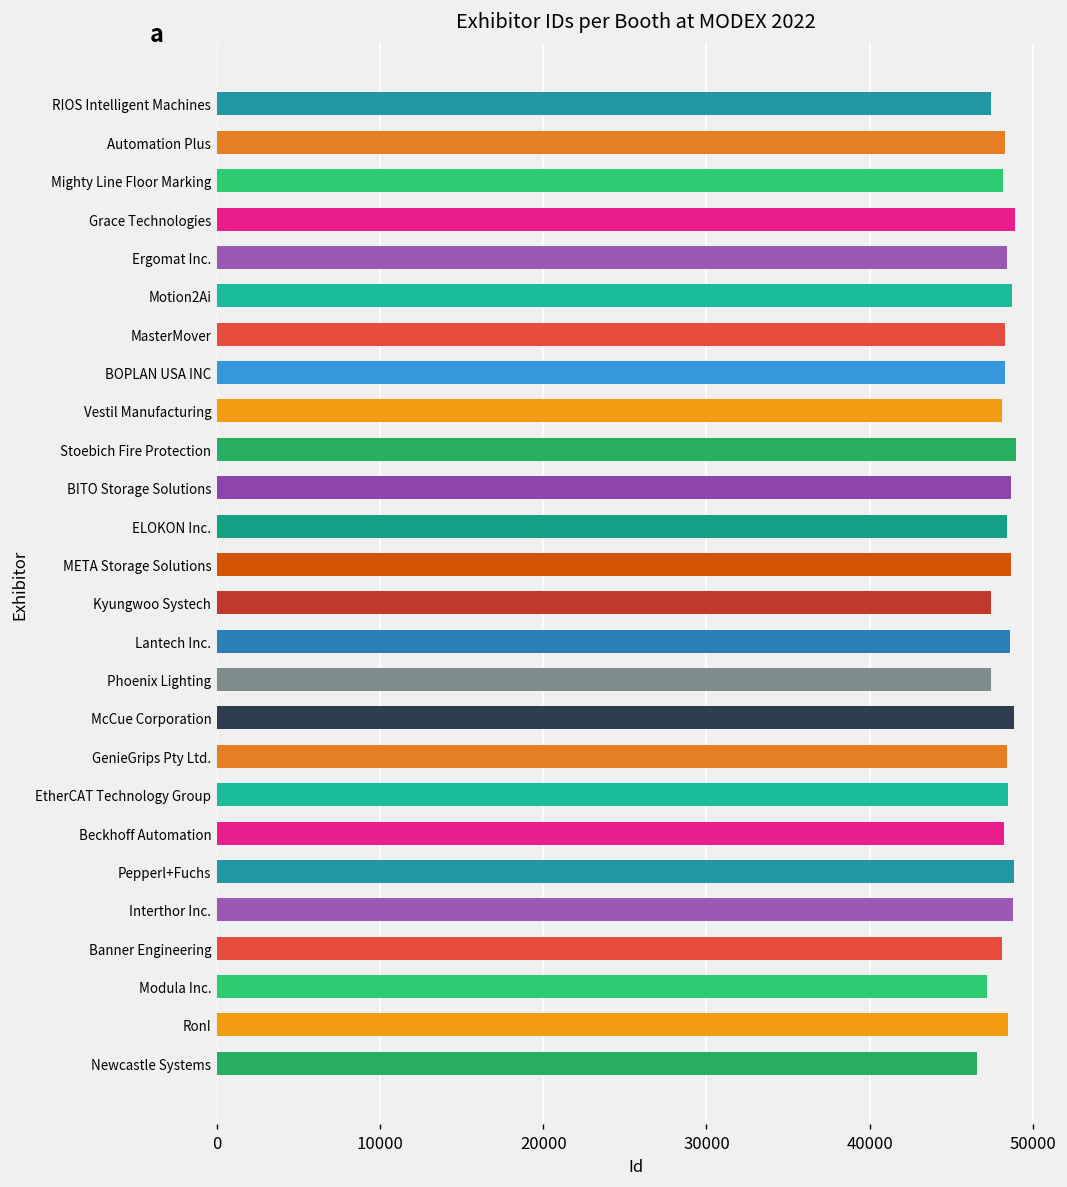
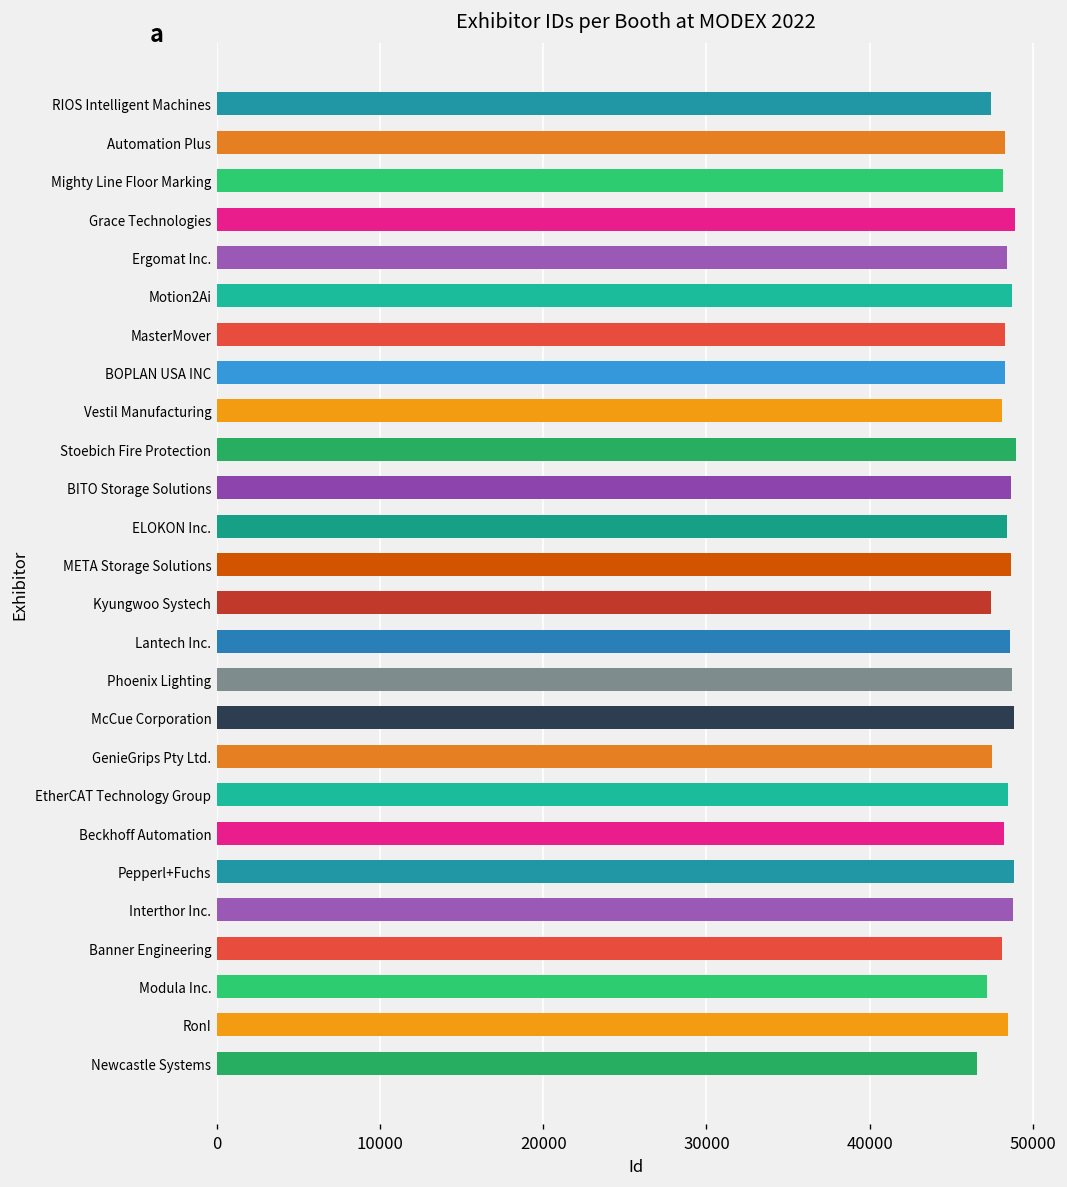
Phoenix Lighting: 47400 -> 48700
GenieGrips Pty Ltd.: 48400 -> 47500
